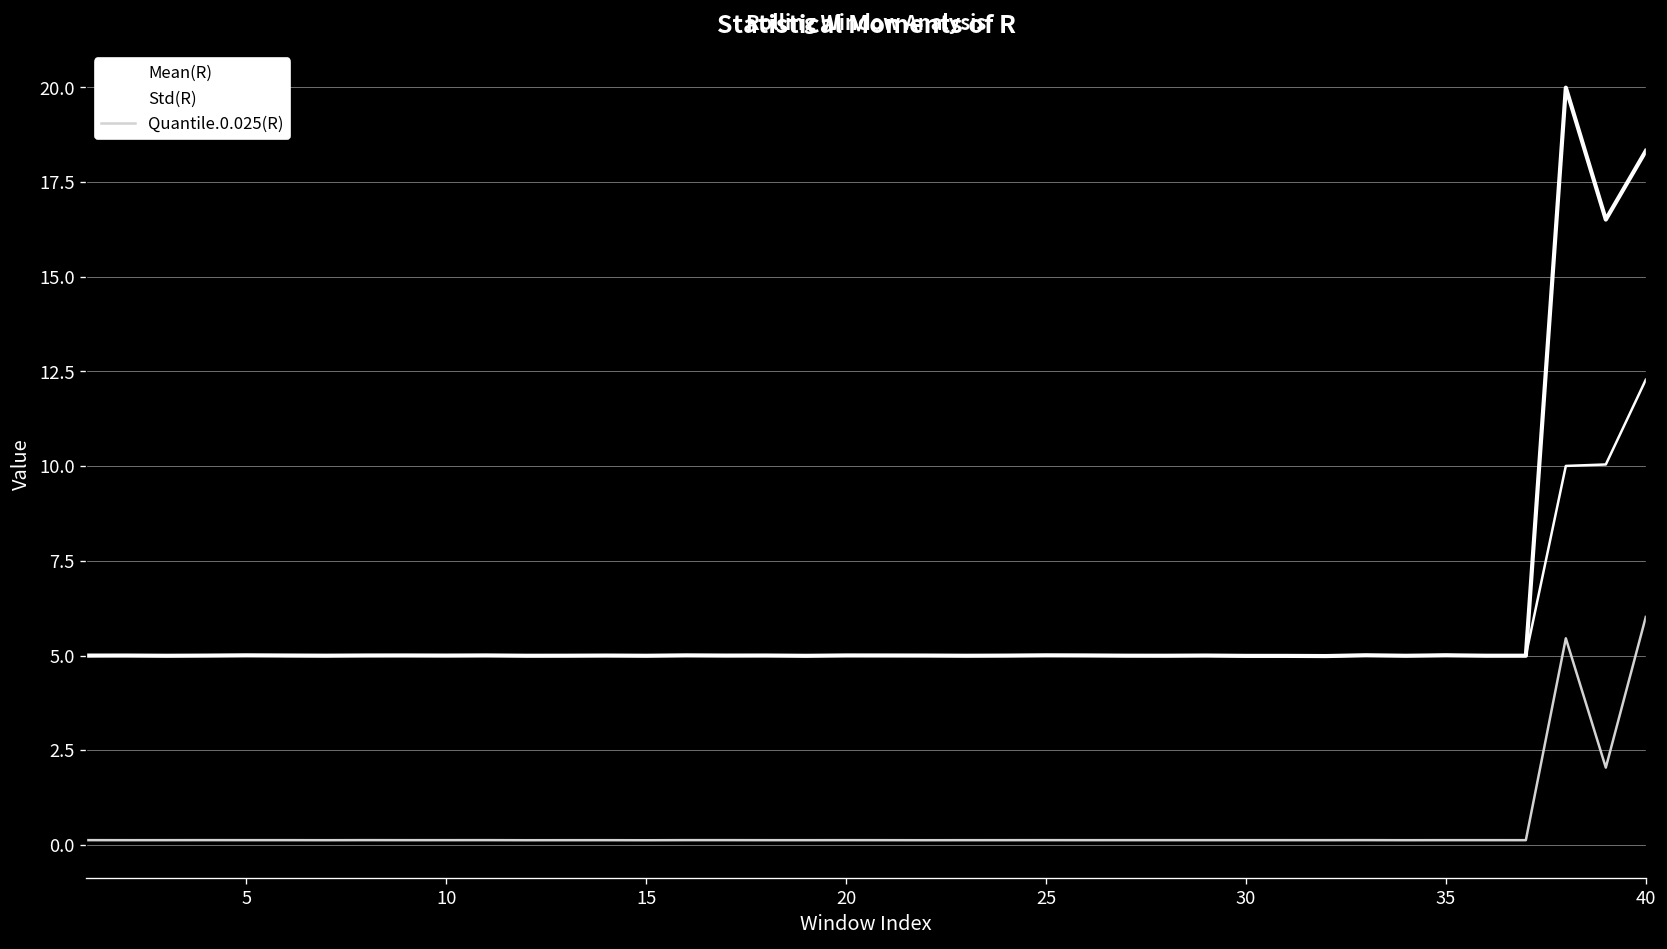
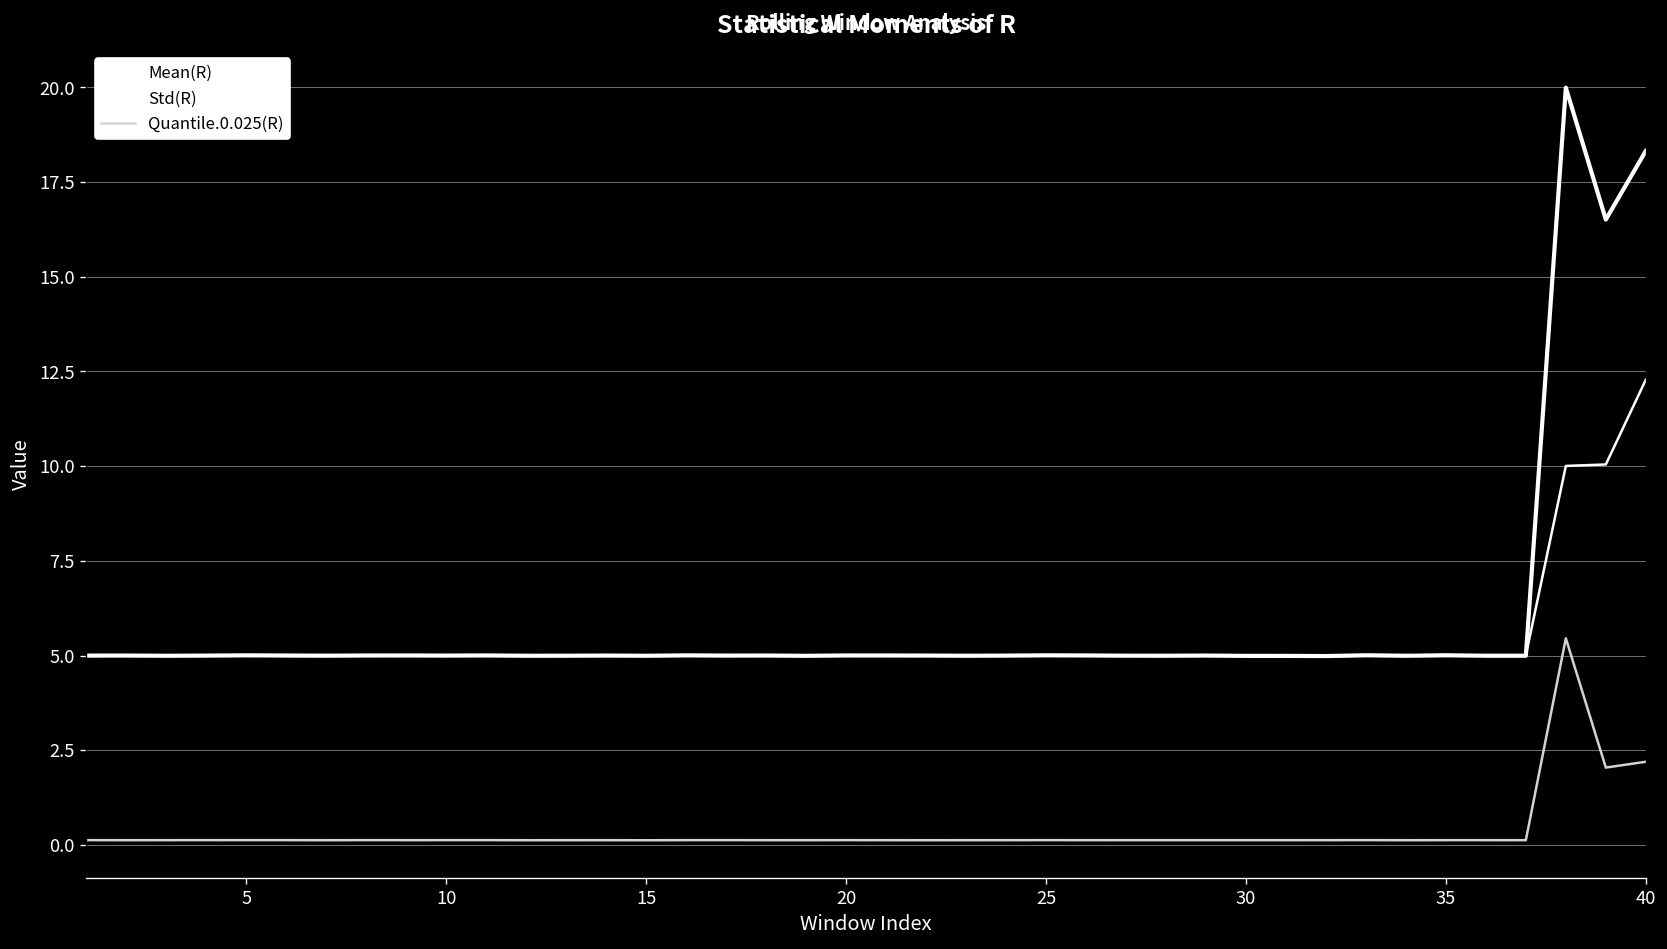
Quantile.0.025(R), 40: 6.0 -> 2.2
